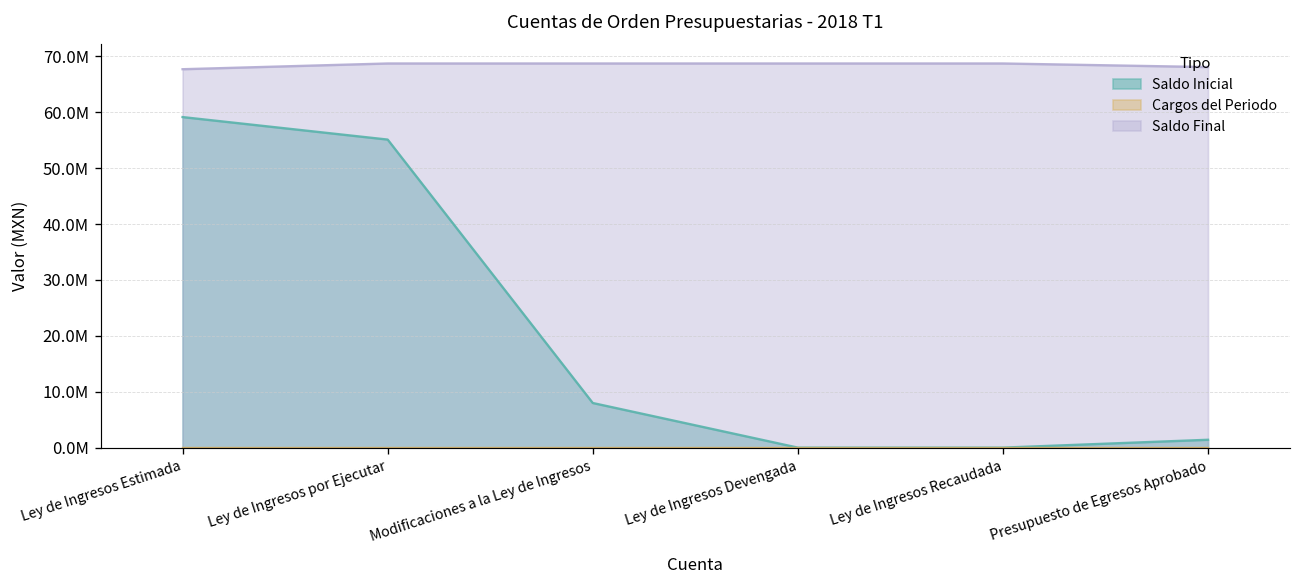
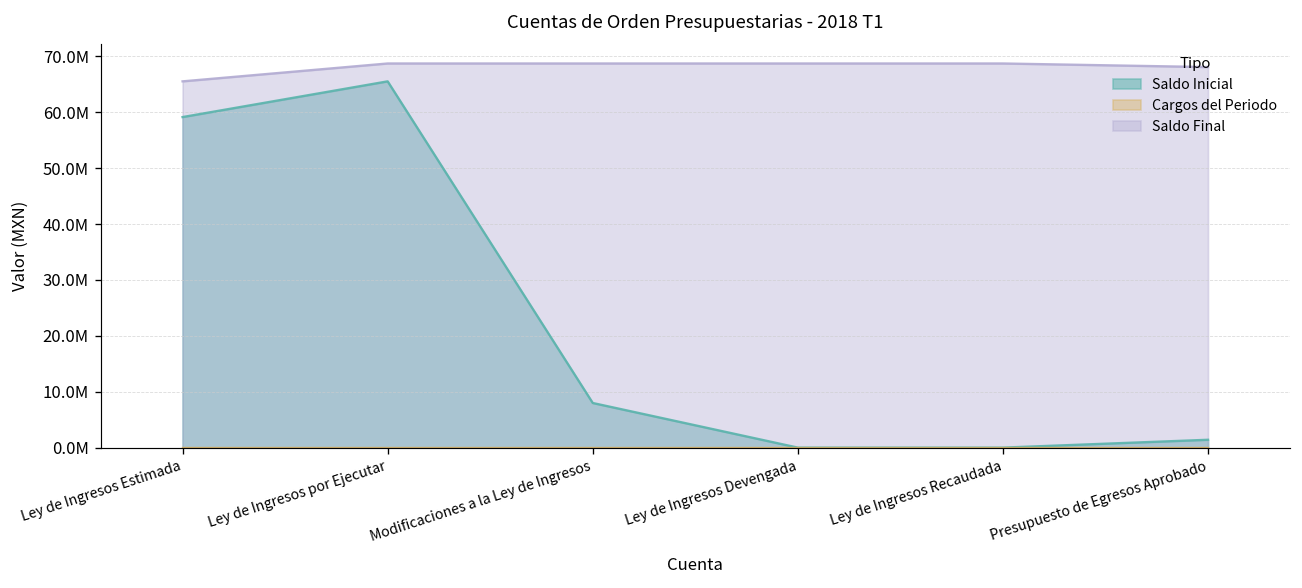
Saldo Final, Ley de Ingresos Estimada: 68000000 -> 66000000
Saldo Inicial, Ley de Ingresos por Ejecutar: 55000000 -> 66000000
